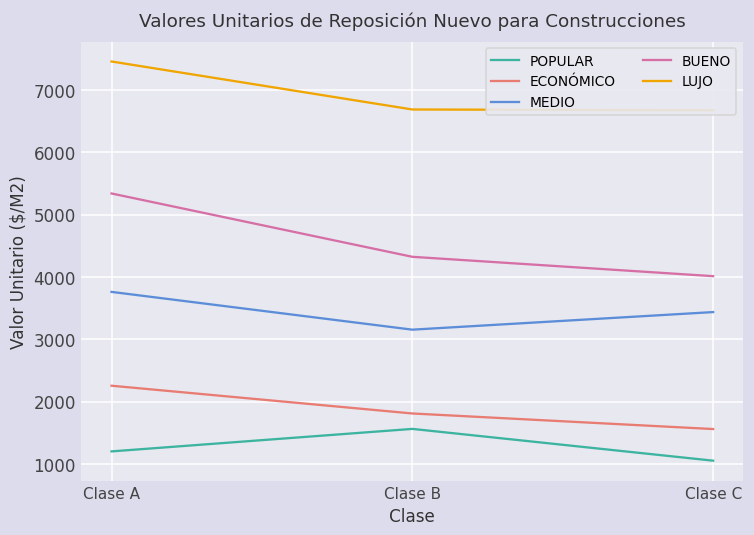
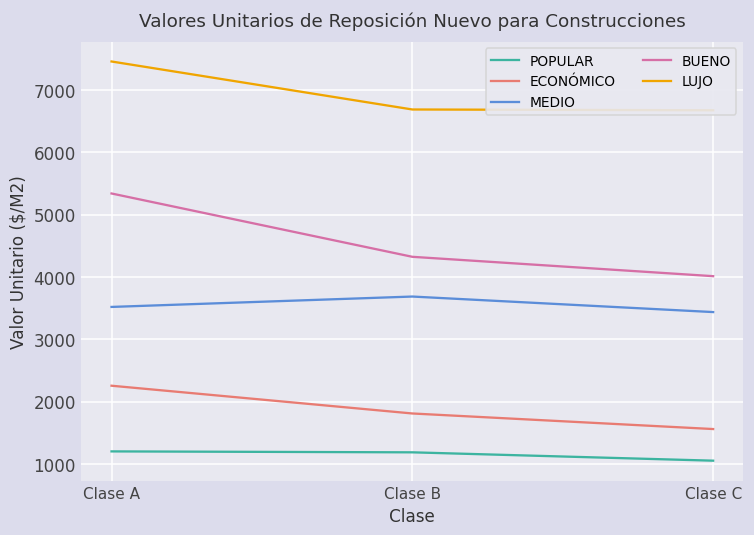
MEDIO, Clase A: 3800 -> 3500
POPULAR, Clase B: 1600 -> 1200
MEDIO, Clase B: 3200 -> 3700
